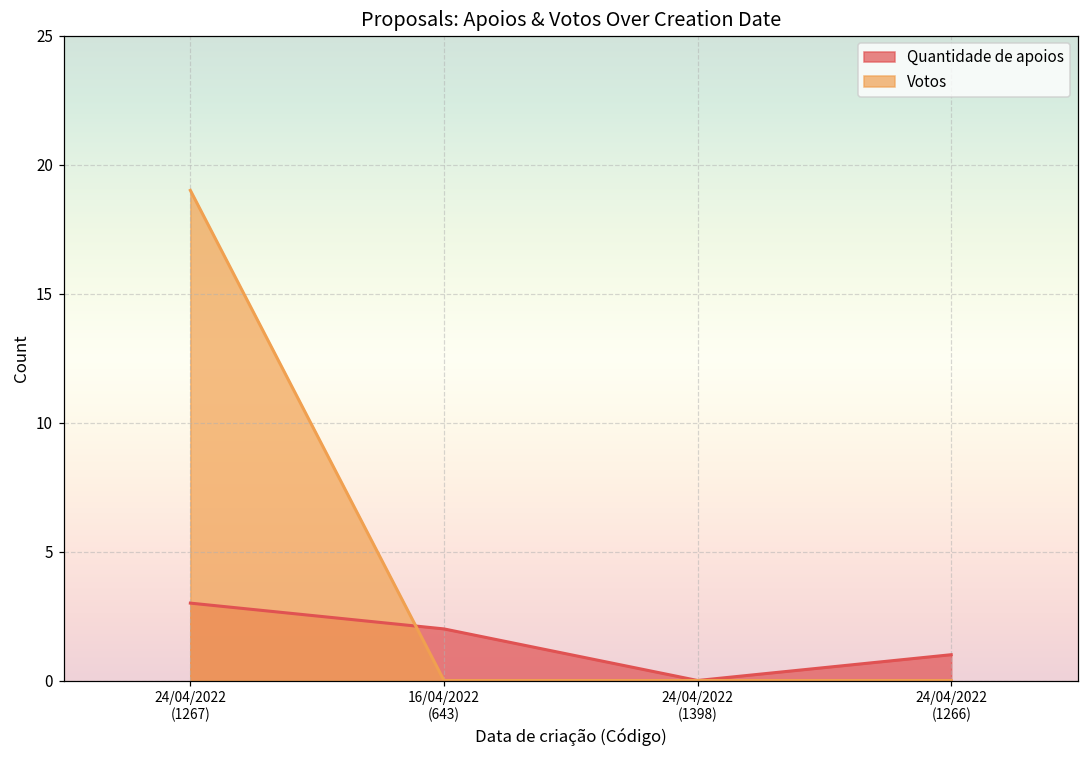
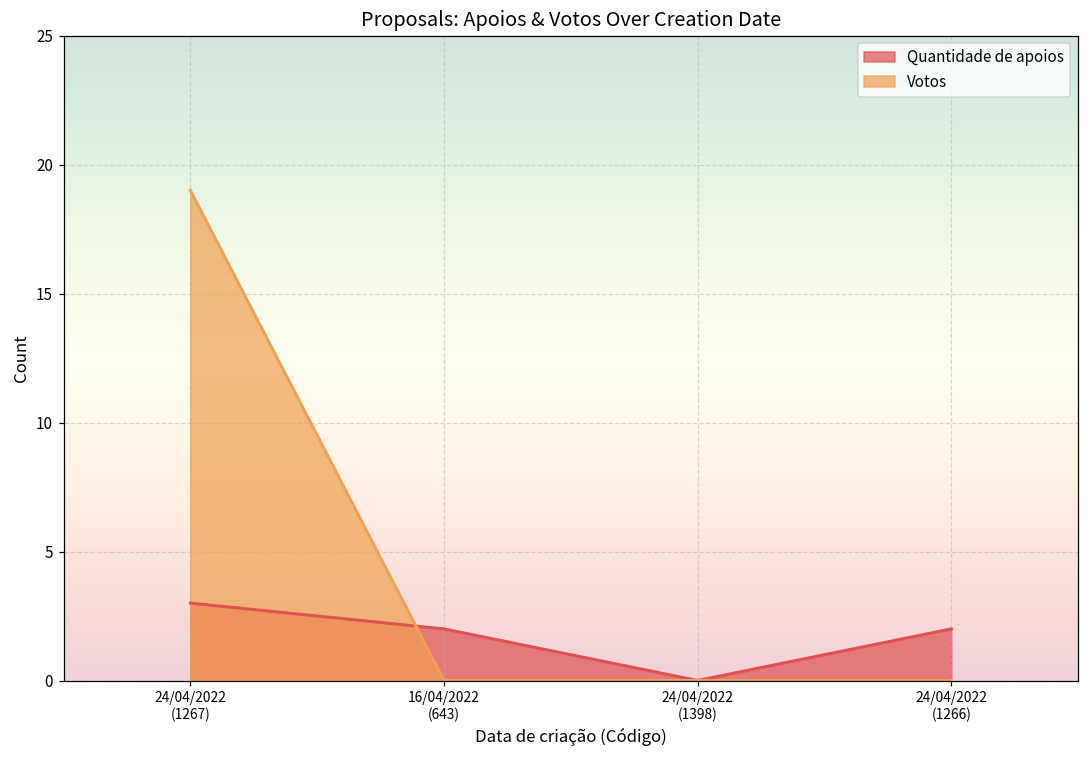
Quantidade de apoios, 24/04/2022 (1266): 1 -> 2
